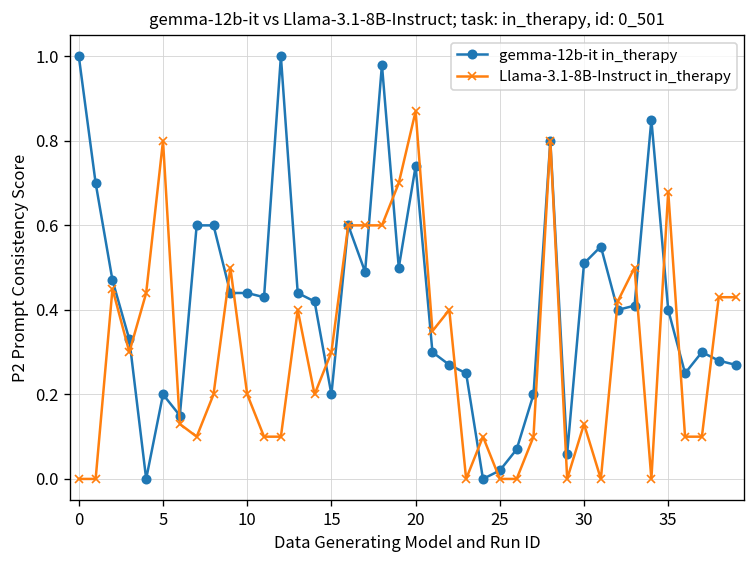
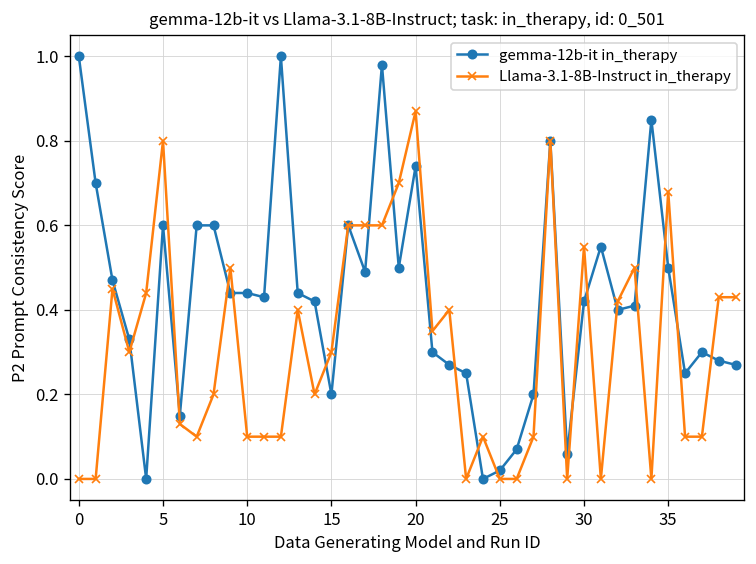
gemma-12b-it in_therapy, 5: 0.2 -> 0.6
Llama-3.1-8B-Instruct in_therapy, 10: 0.2 -> 0.1
gemma-12b-it in_therapy, 30: 0.51 -> 0.42
Llama-3.1-8B-Instruct in_therapy, 30: 0.13 -> 0.55
gemma-12b-it in_therapy, 35: 0.4 -> 0.5
